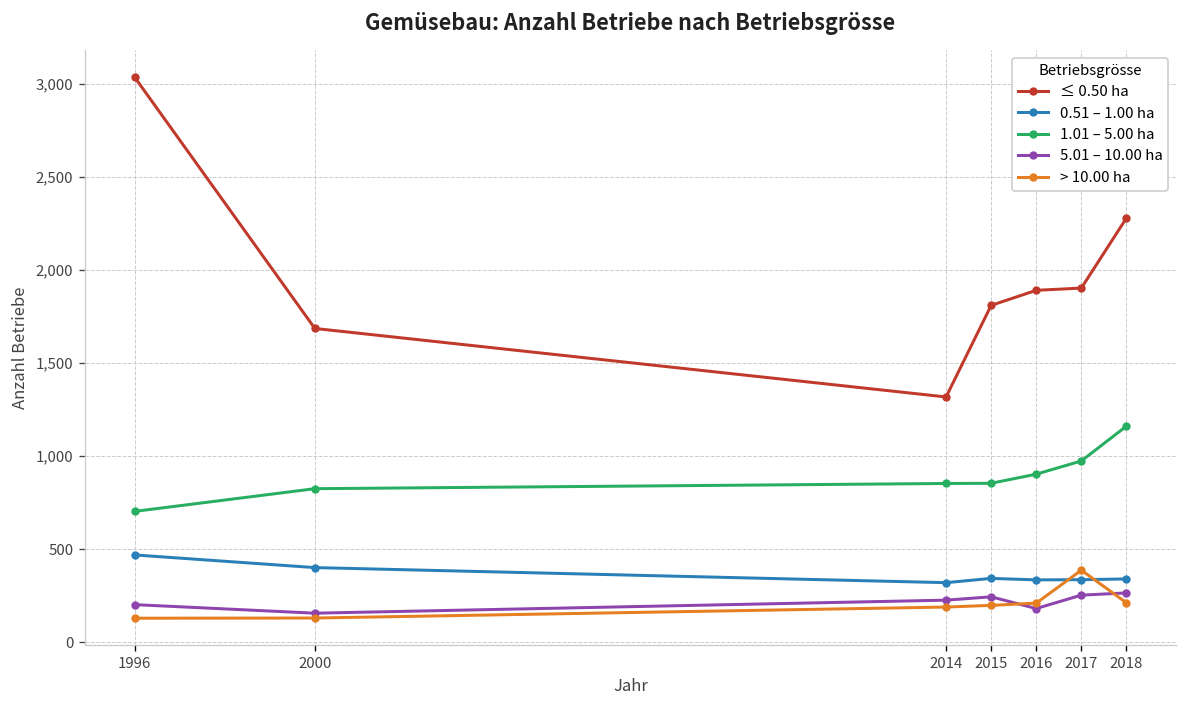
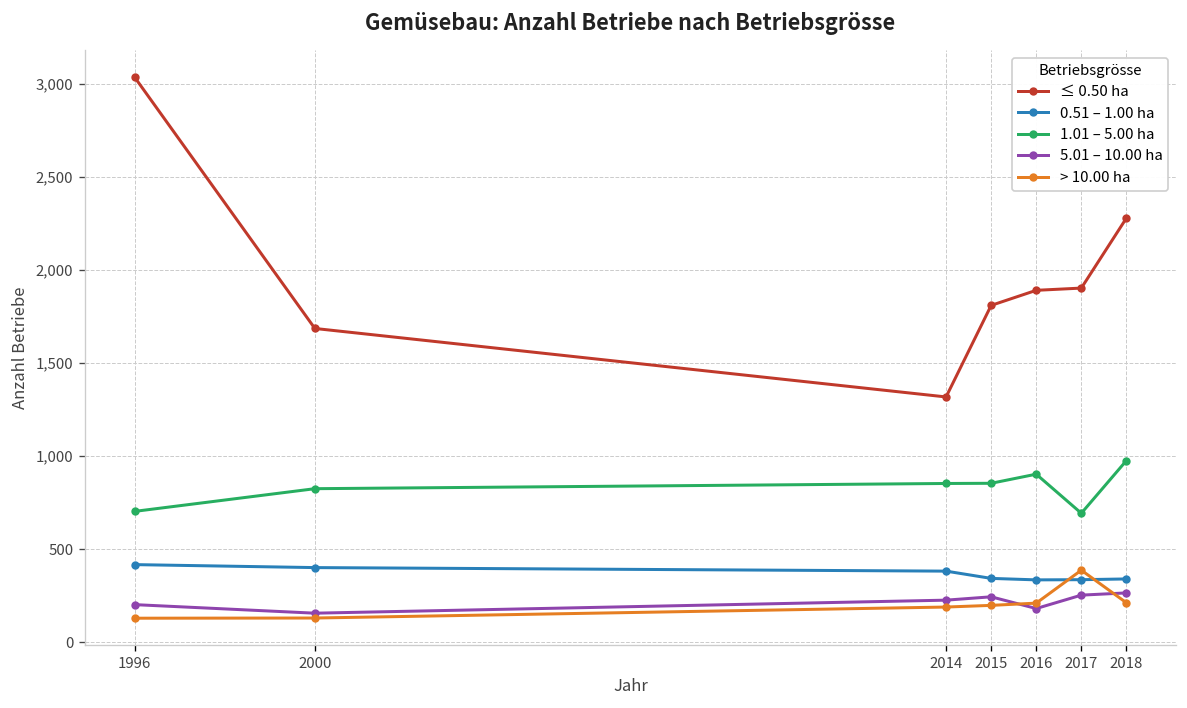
0.51 – 1.00 ha, 1996: 470 -> 420
0.51 – 1.00 ha, 2014: 320 -> 380
1.01 – 5.00 ha, 2017: 970 -> 690
1.01 – 5.00 ha, 2018: 1,160 -> 980
